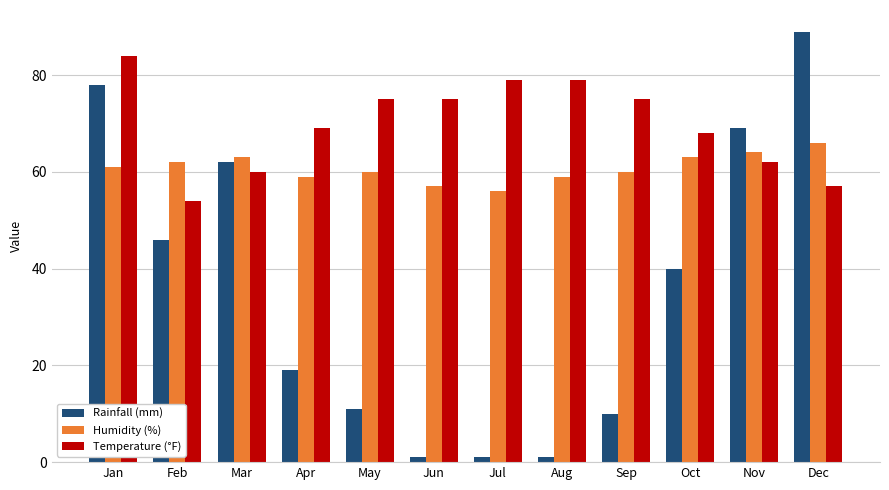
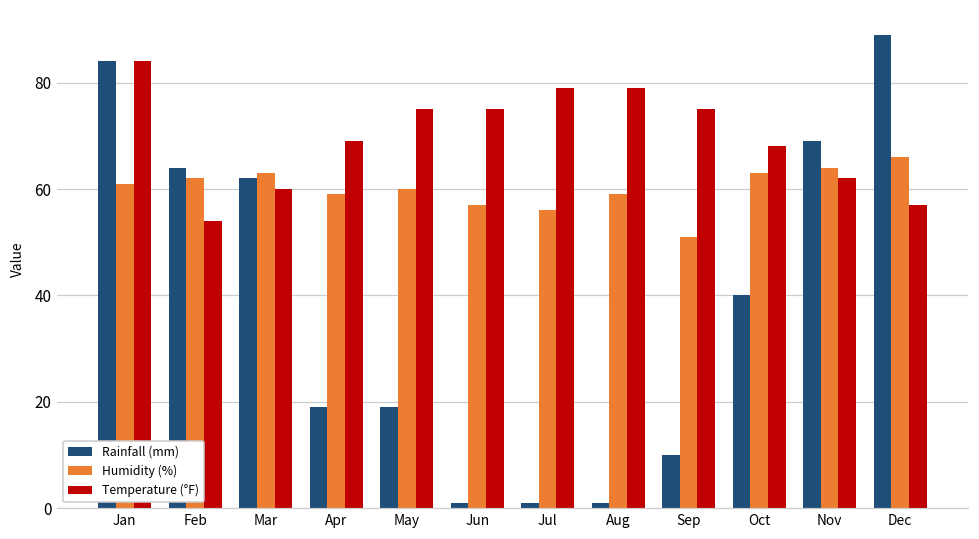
Rainfall (mm), Jan: 78 -> 84
Rainfall (mm), Feb: 46 -> 64
Rainfall (mm), May: 11 -> 19
Humidity (%), Sep: 60 -> 51
